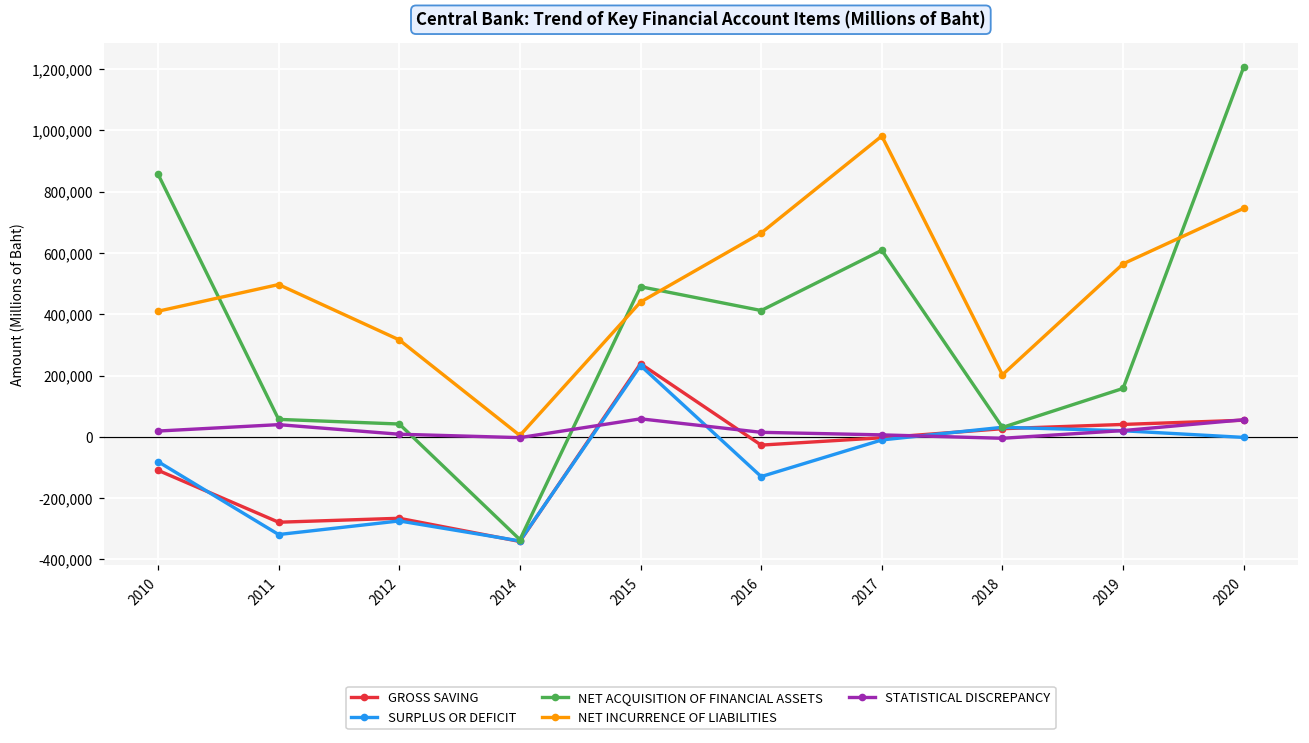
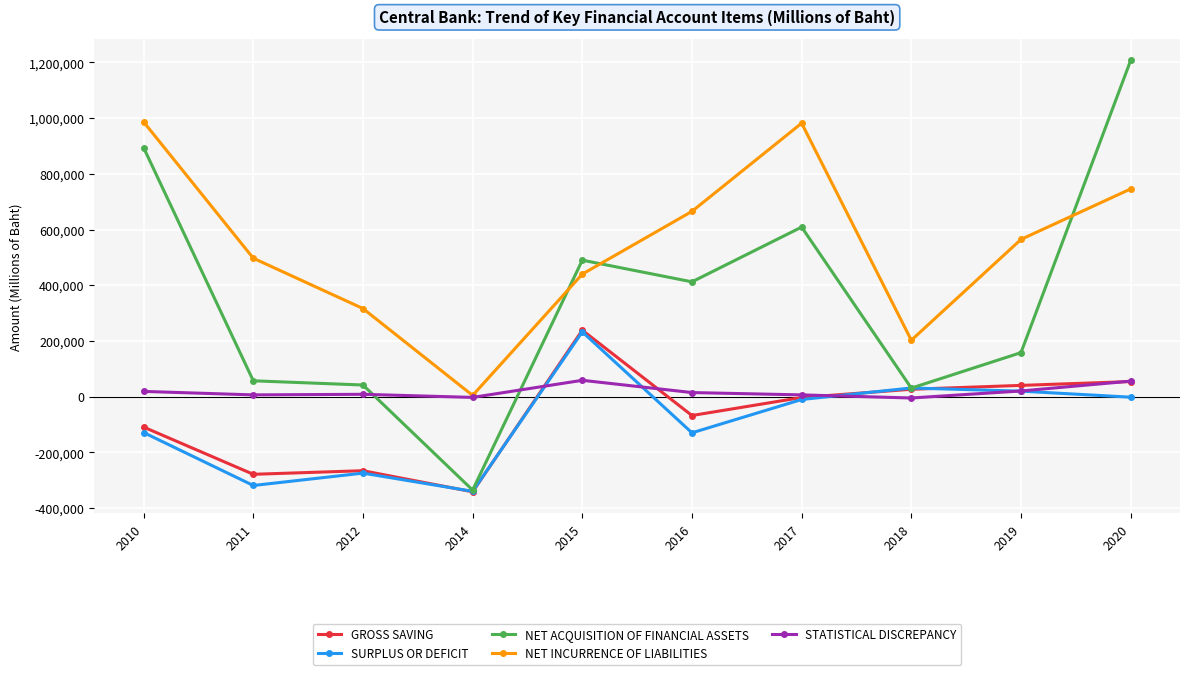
SURPLUS OR DEFICIT, 2010: -80,000 -> -130,000
NET ACQUISITION OF FINANCIAL ASSETS, 2010: 860,000 -> 890,000
NET INCURRENCE OF LIABILITIES, 2010: 410,000 -> 990,000
STATISTICAL DISCREPANCY, 2011: 40,000 -> 10,000
GROSS SAVING, 2016: -30,000 -> -70,000
